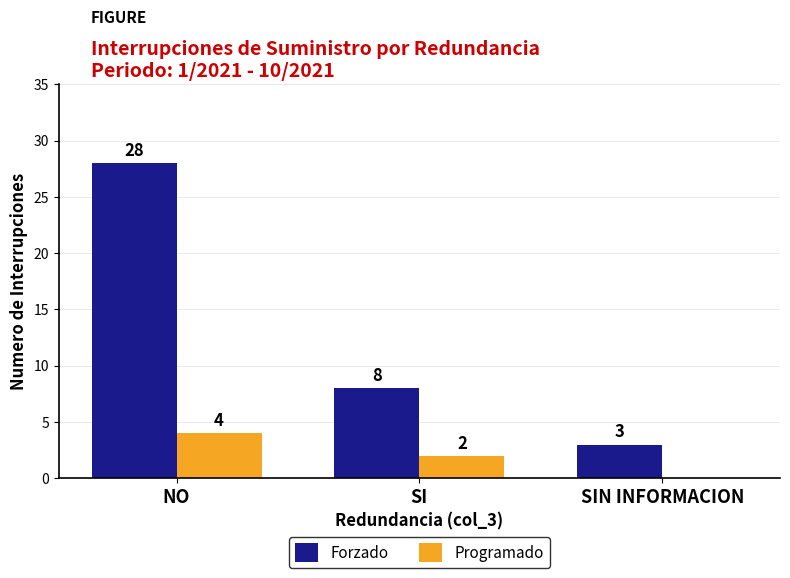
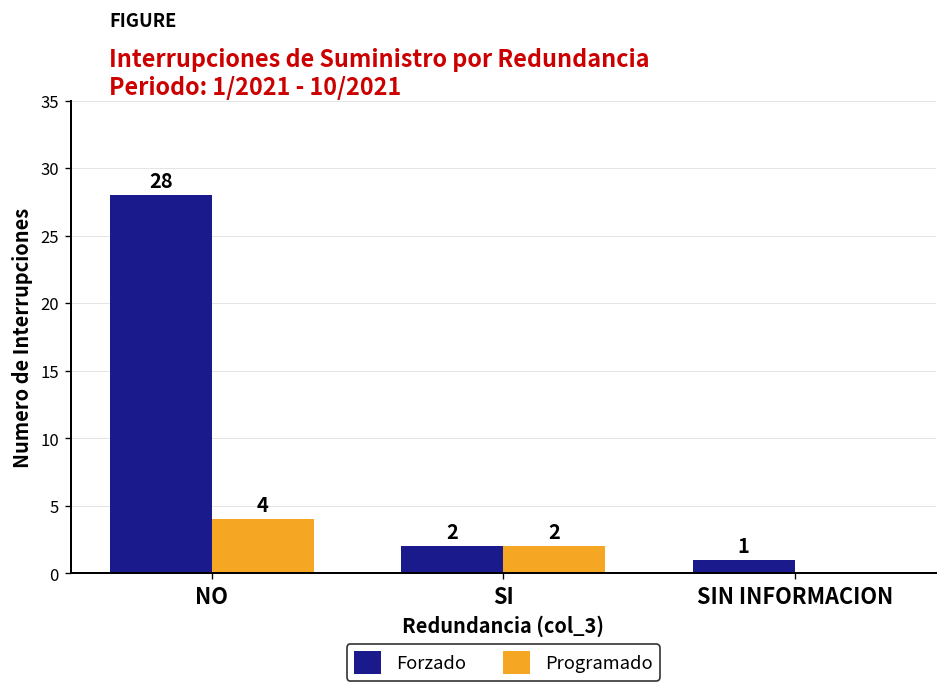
Forzado, SI: 8 -> 2
Forzado, SIN INFORMACION: 3 -> 1
